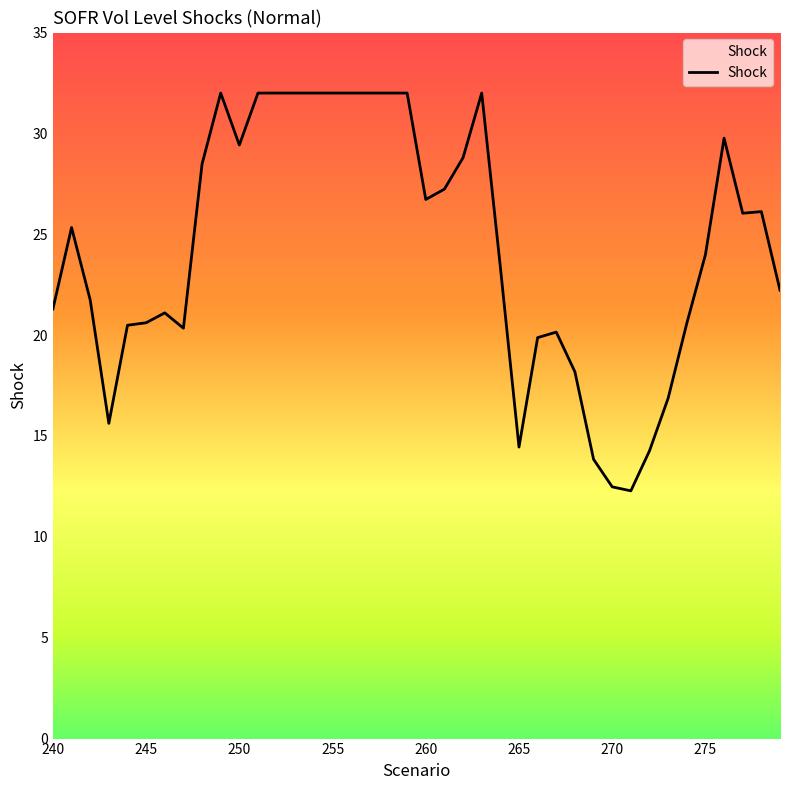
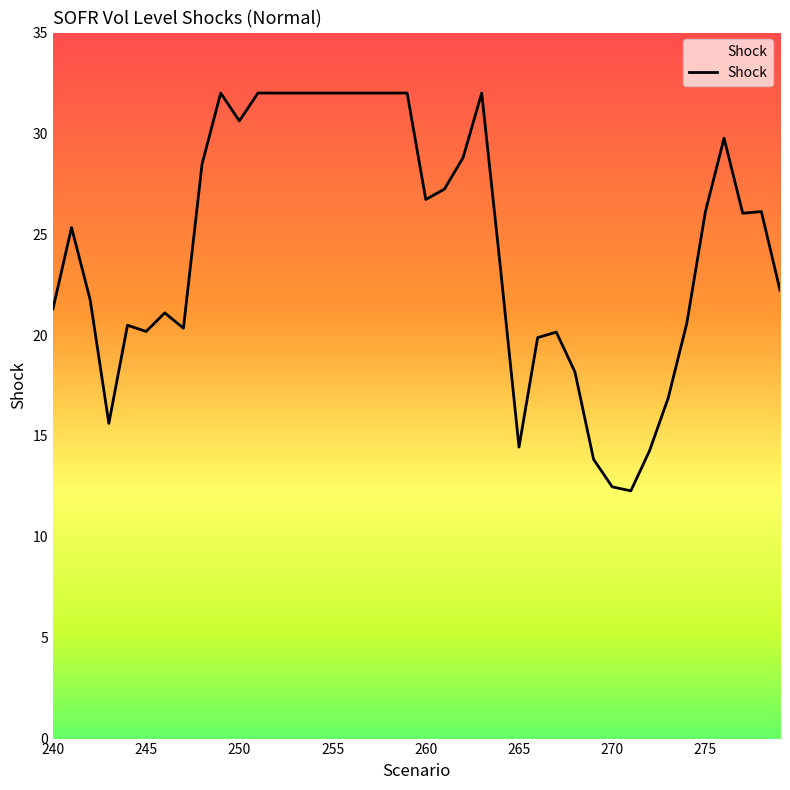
245: 20.6 -> 20.2
250: 29.4 -> 30.6
275: 24.0 -> 26.1
